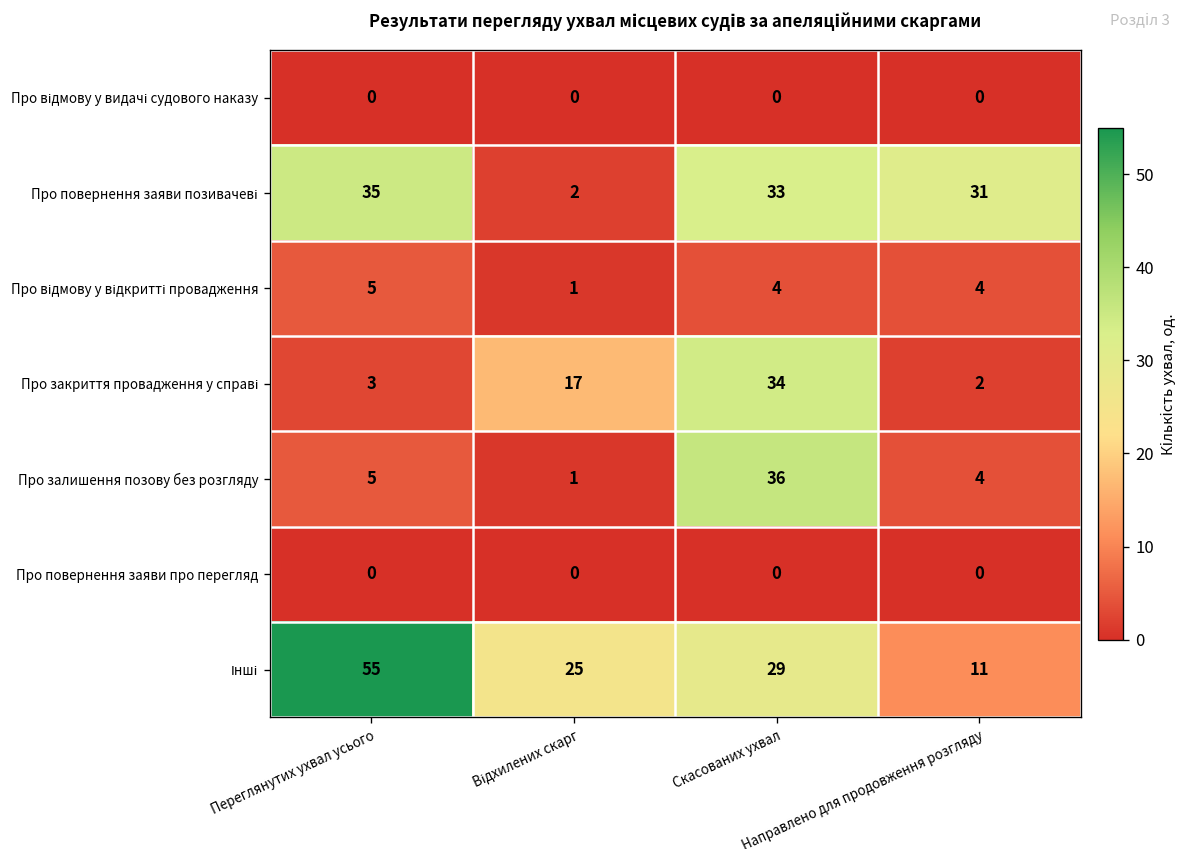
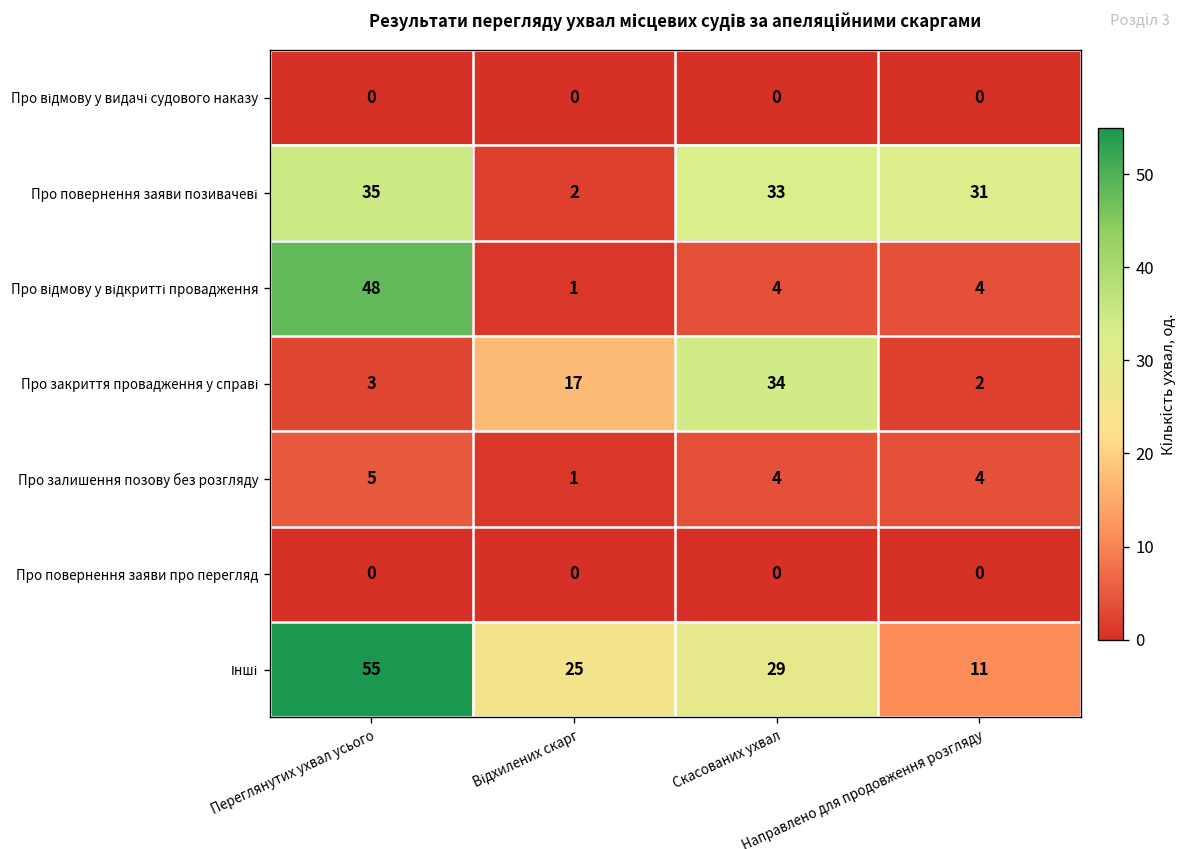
Про відмову у відкритті провадження, Переглянутих ухвал усього: 5 -> 48
Про залишення позову без розгляду, Скасованих ухвал: 36 -> 4
